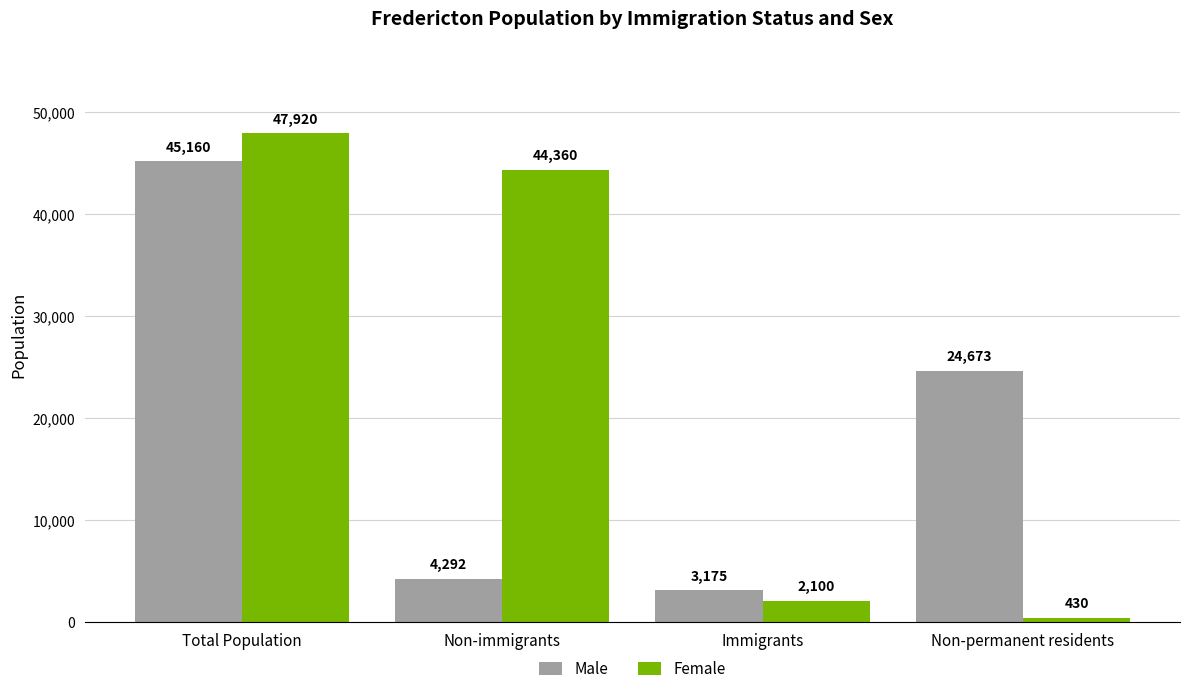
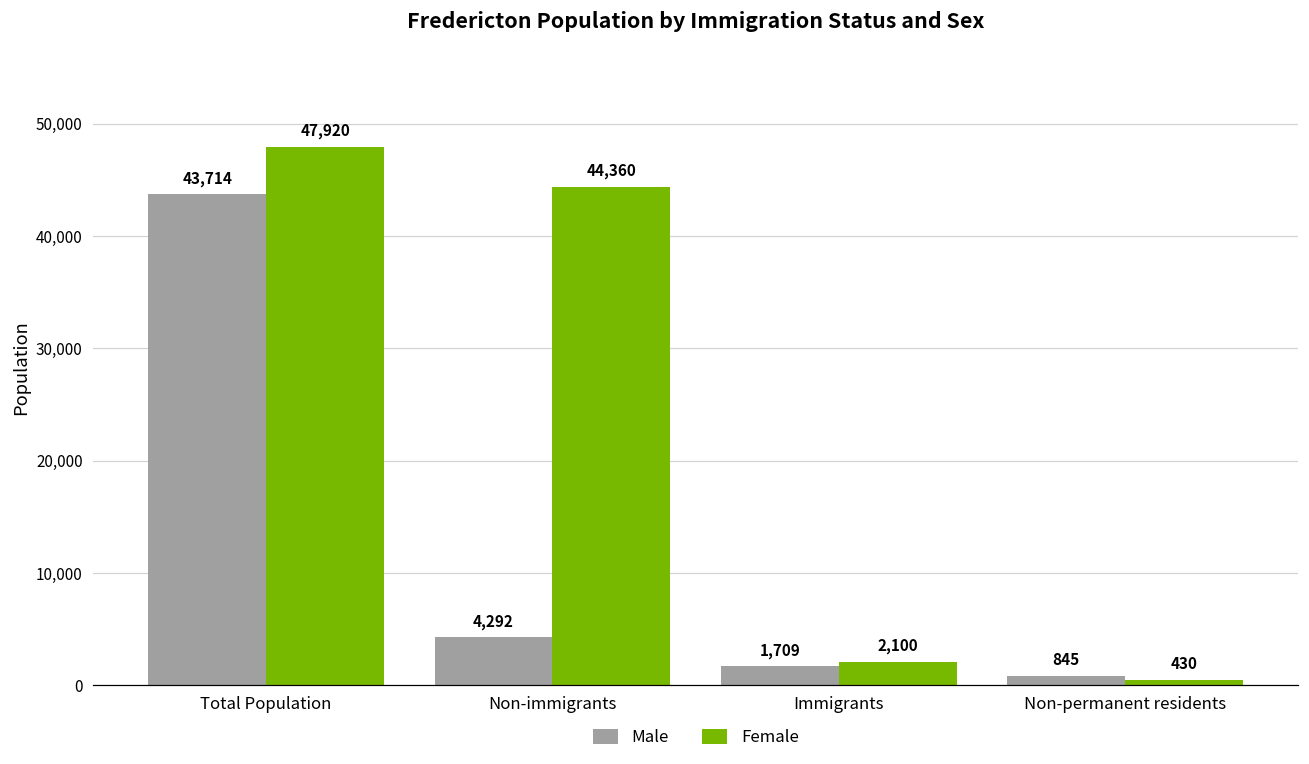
Male, Total Population: 45,160 -> 43,714
Male, Immigrants: 3,175 -> 1,709
Male, Non-permanent residents: 24,673 -> 845
